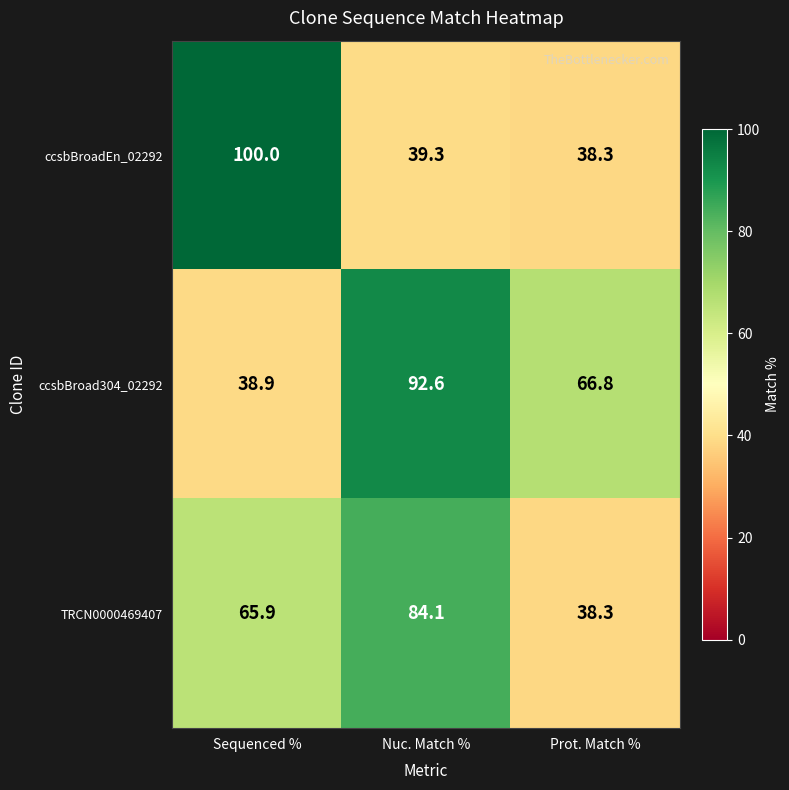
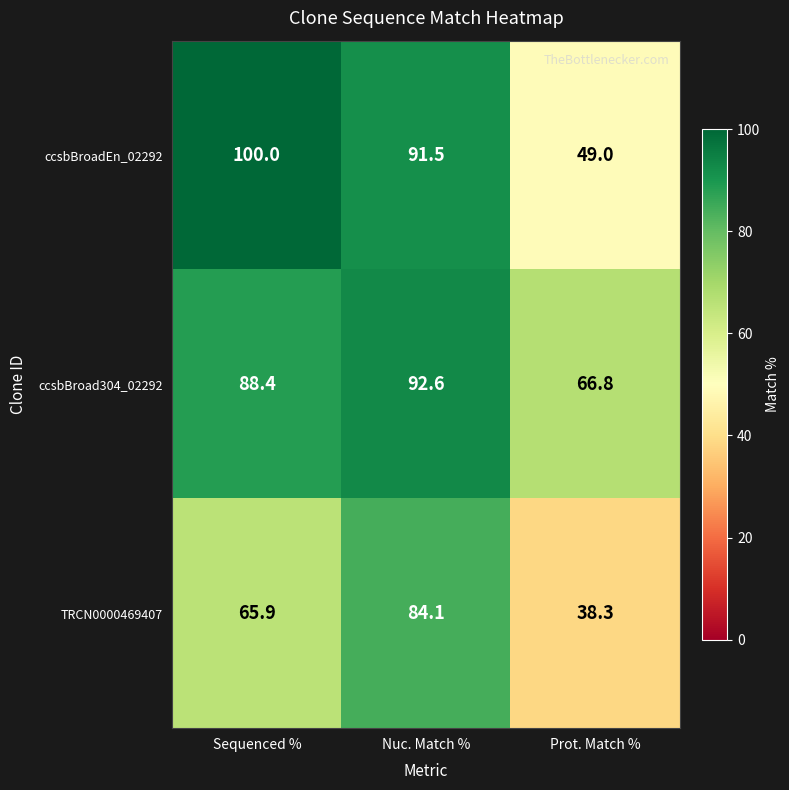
ccsbBroadEn_02292, Nuc. Match %: 39.3 -> 91.5
ccsbBroadEn_02292, Prot. Match %: 38.3 -> 49.0
ccsbBroad304_02292, Sequenced %: 38.9 -> 88.4
